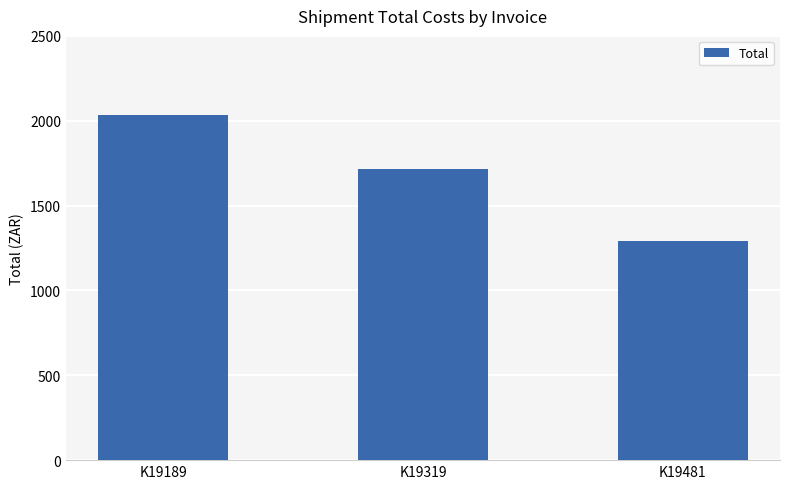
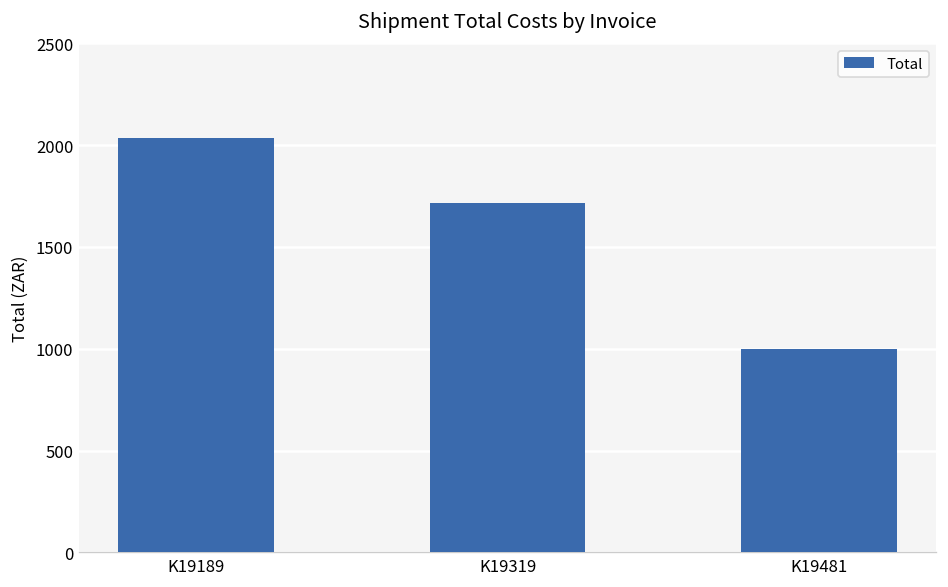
K19481: 1290 -> 1000
